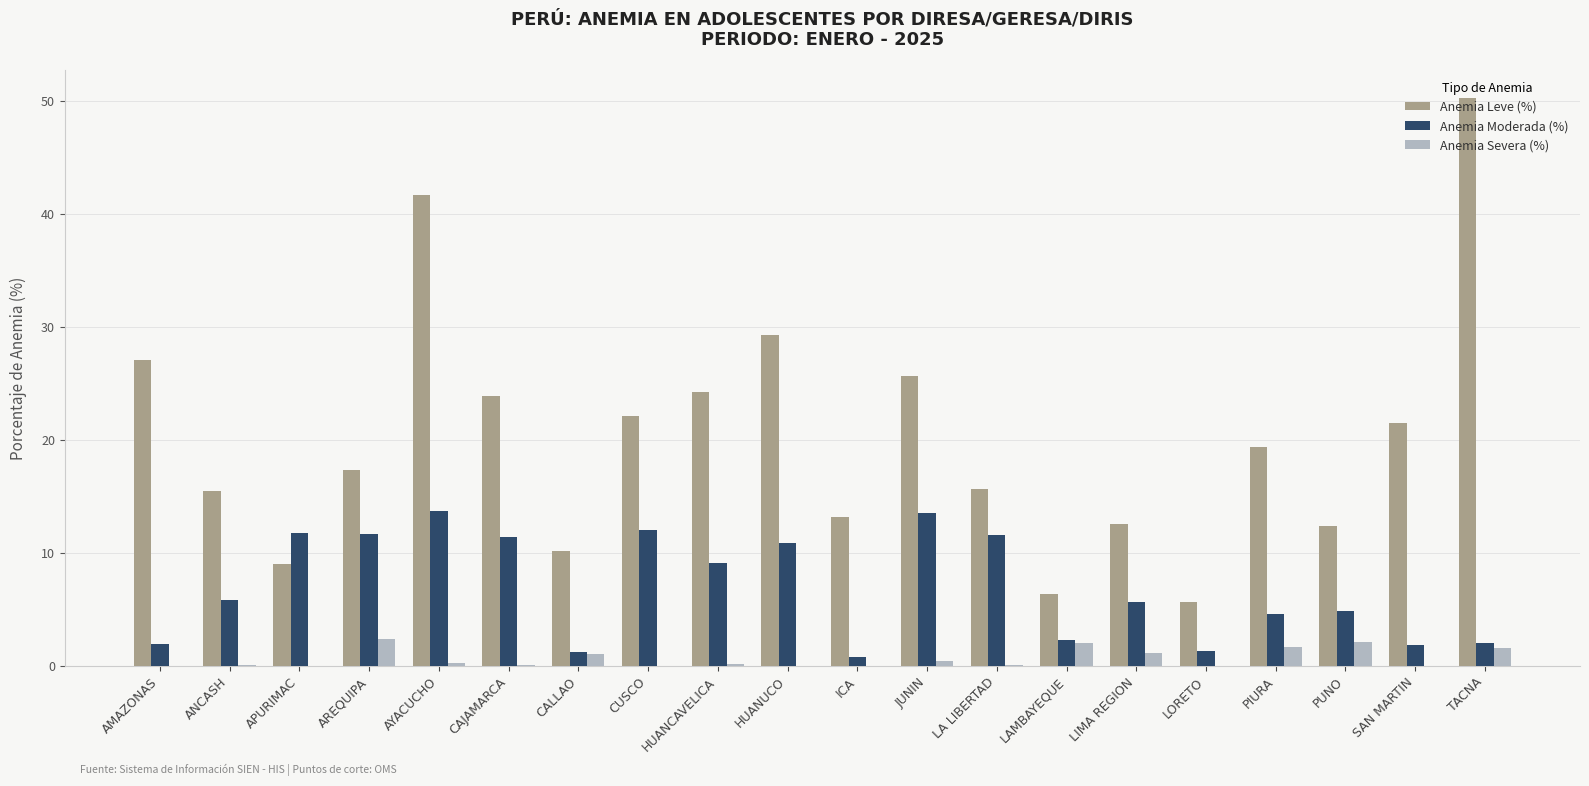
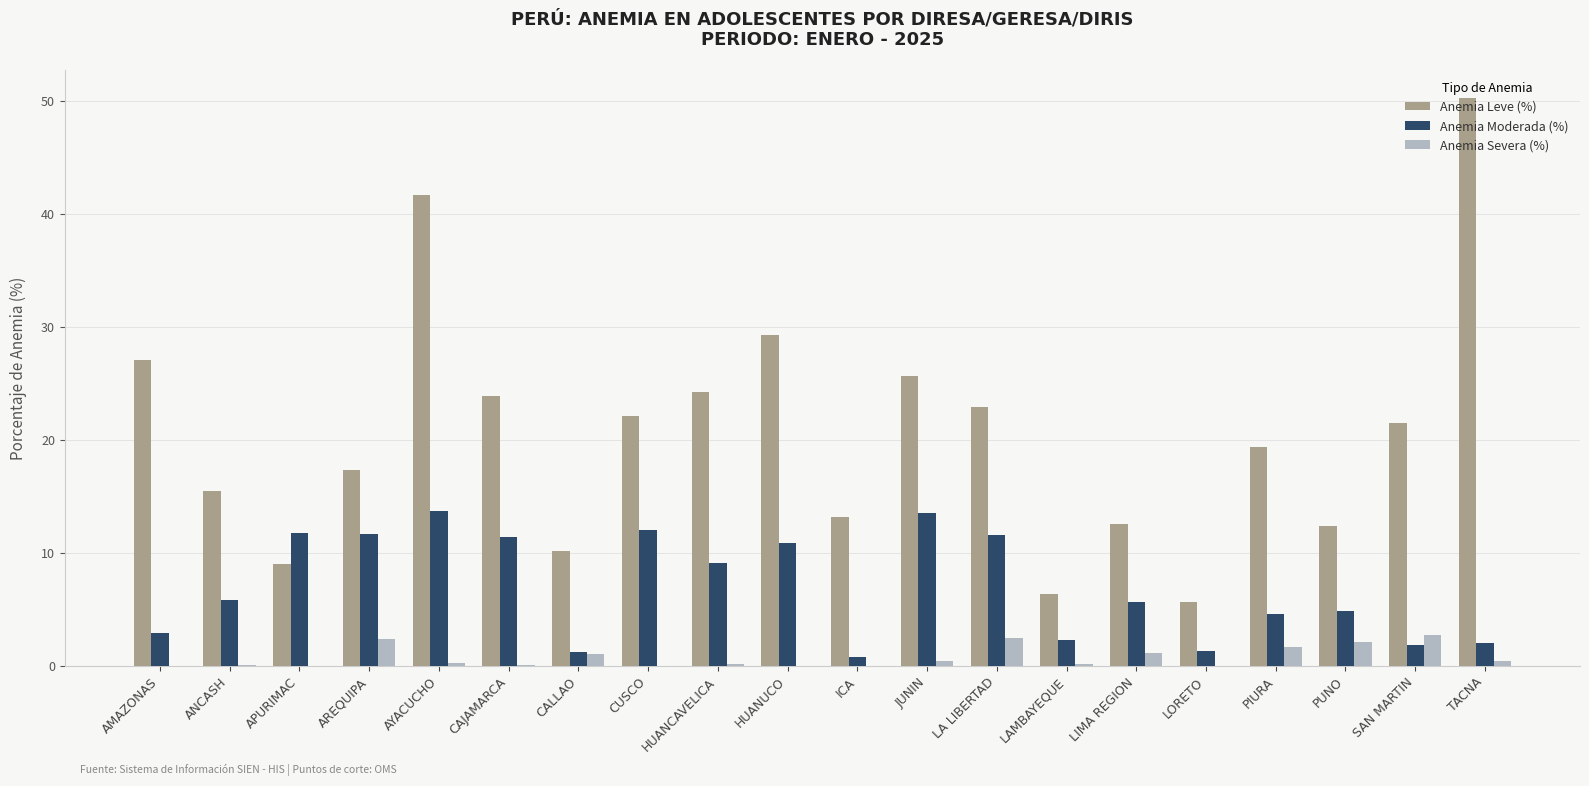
Anemia Moderada (%), AMAZONAS: 1.9 -> 2.9
Anemia Leve (%), LA LIBERTAD: 15.6 -> 22.9
Anemia Severa (%), LA LIBERTAD: 0.0 -> 2.5
Anemia Severa (%), LAMBAYEQUE: 2.0 -> 0.2
Anemia Severa (%), SAN MARTIN: 0.0 -> 2.7
Anemia Severa (%), TACNA: 1.6 -> 0.4
